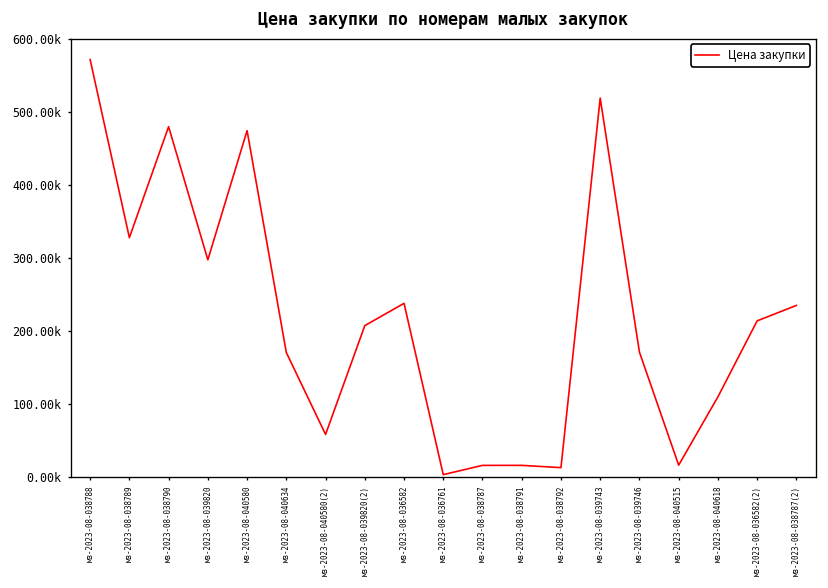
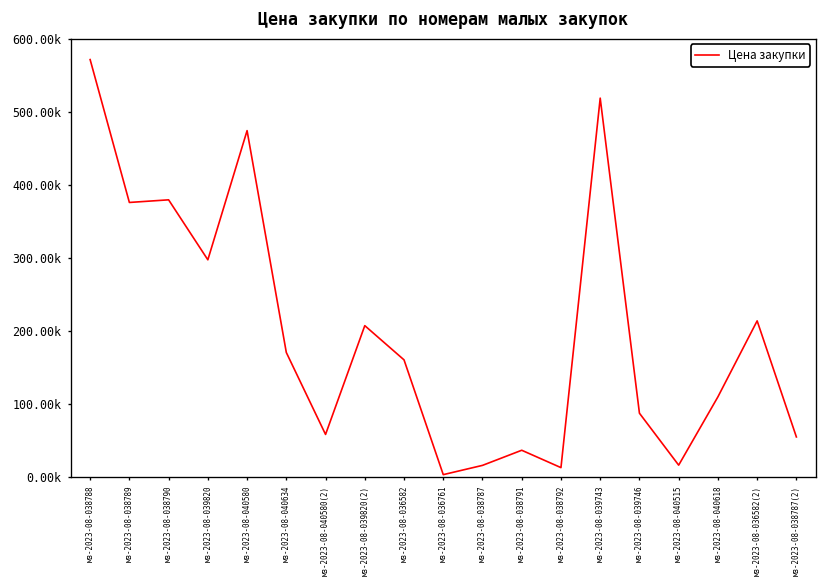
мз-2023-08-038789: 330000 -> 380000
мз-2023-08-038790: 480000 -> 380000
мз-2023-08-036582: 240000 -> 160000
мз-2023-08-038791: 20000 -> 40000
мз-2023-08-039746: 170000 -> 90000
мз-2023-08-038787(2): 230000 -> 50000
